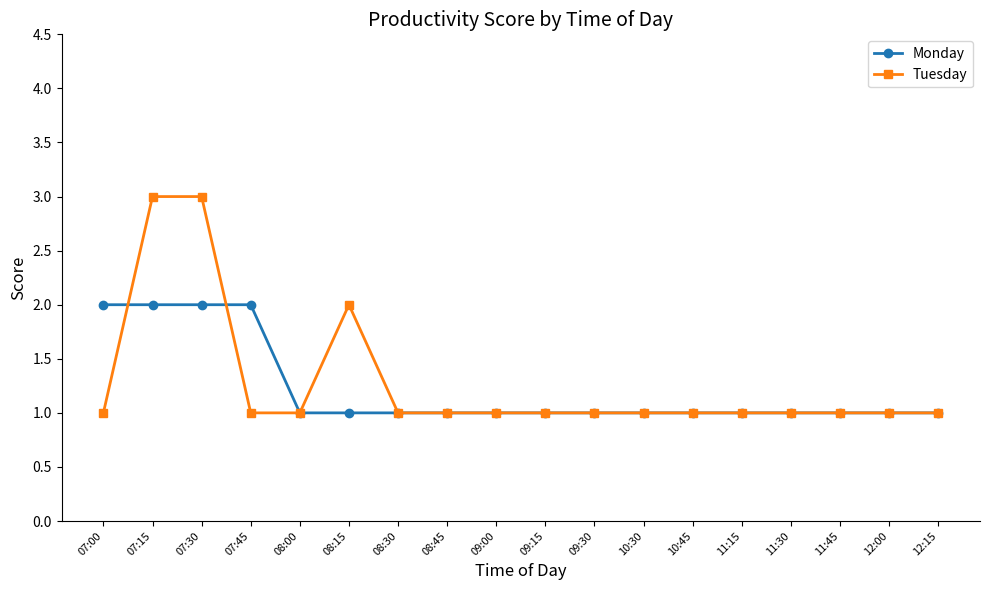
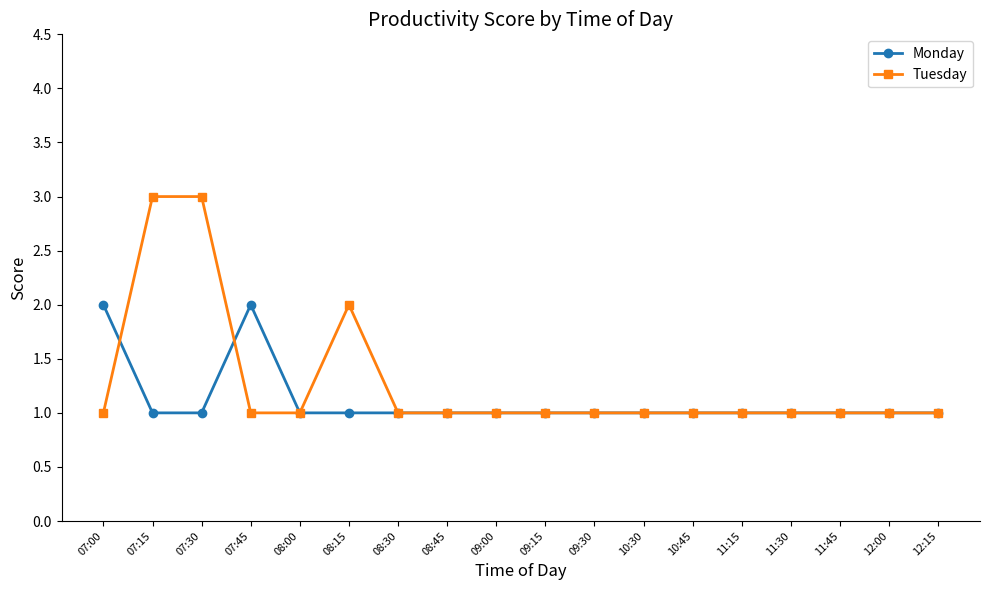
Monday, 07:15: 2 -> 1
Monday, 07:30: 2 -> 1
